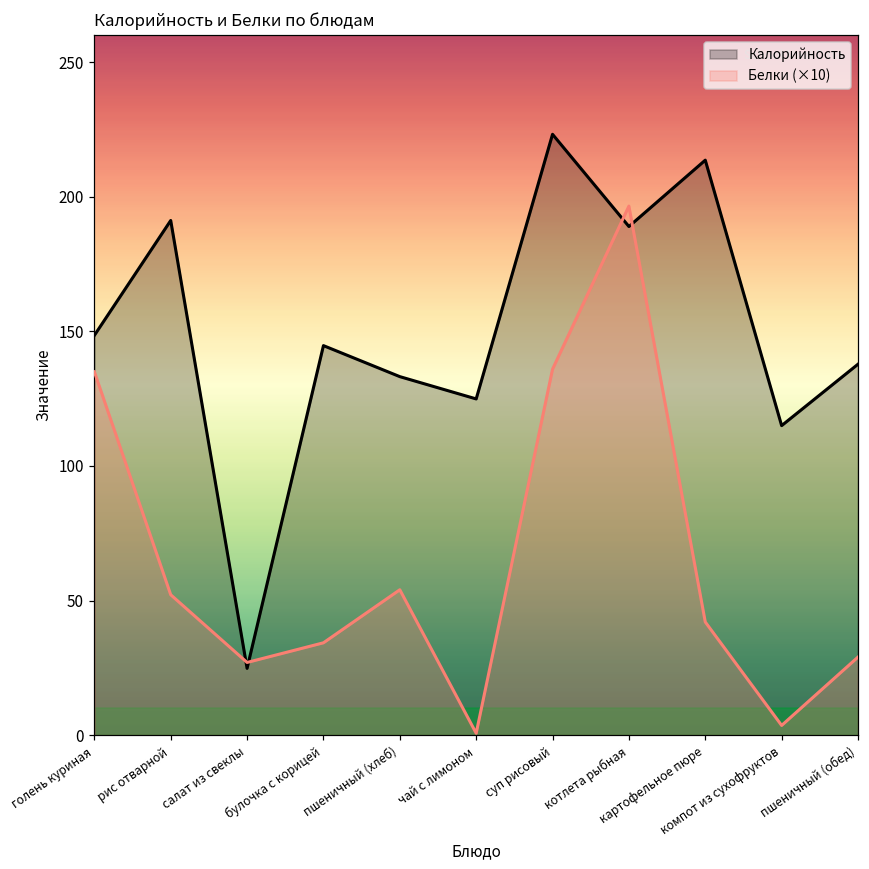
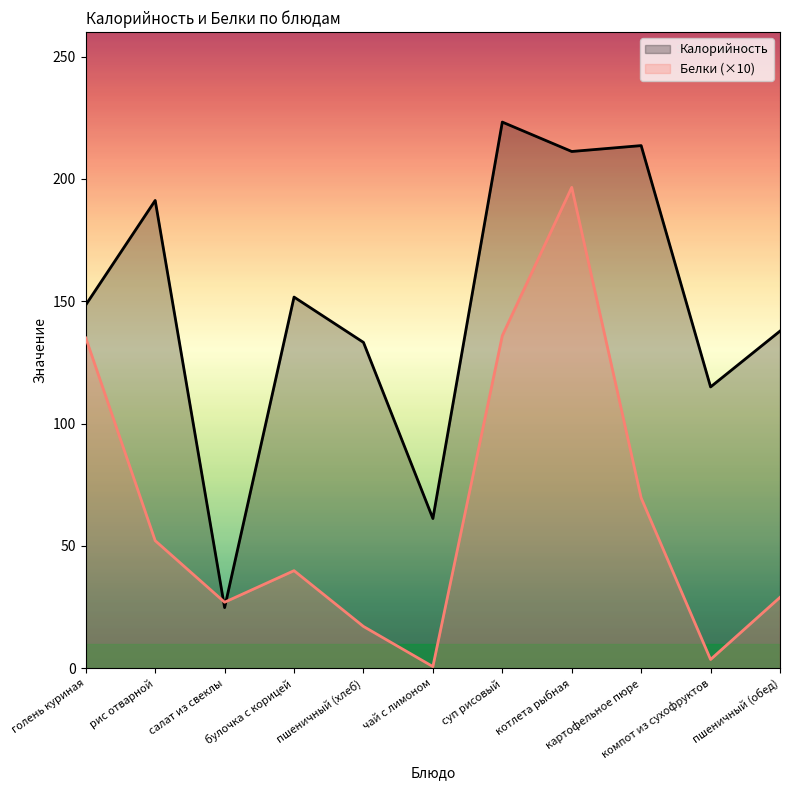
Калорийность, булочка с корицей: 145 -> 152
Белки (×10), булочка с корицей: 34 -> 40
Белки (×10), пшеничный (хлеб): 54 -> 17
Калорийность, чай с лимоном: 125 -> 61
Калорийность, котлета рыбная: 189 -> 211
Белки (×10), картофельное пюре: 42 -> 70
